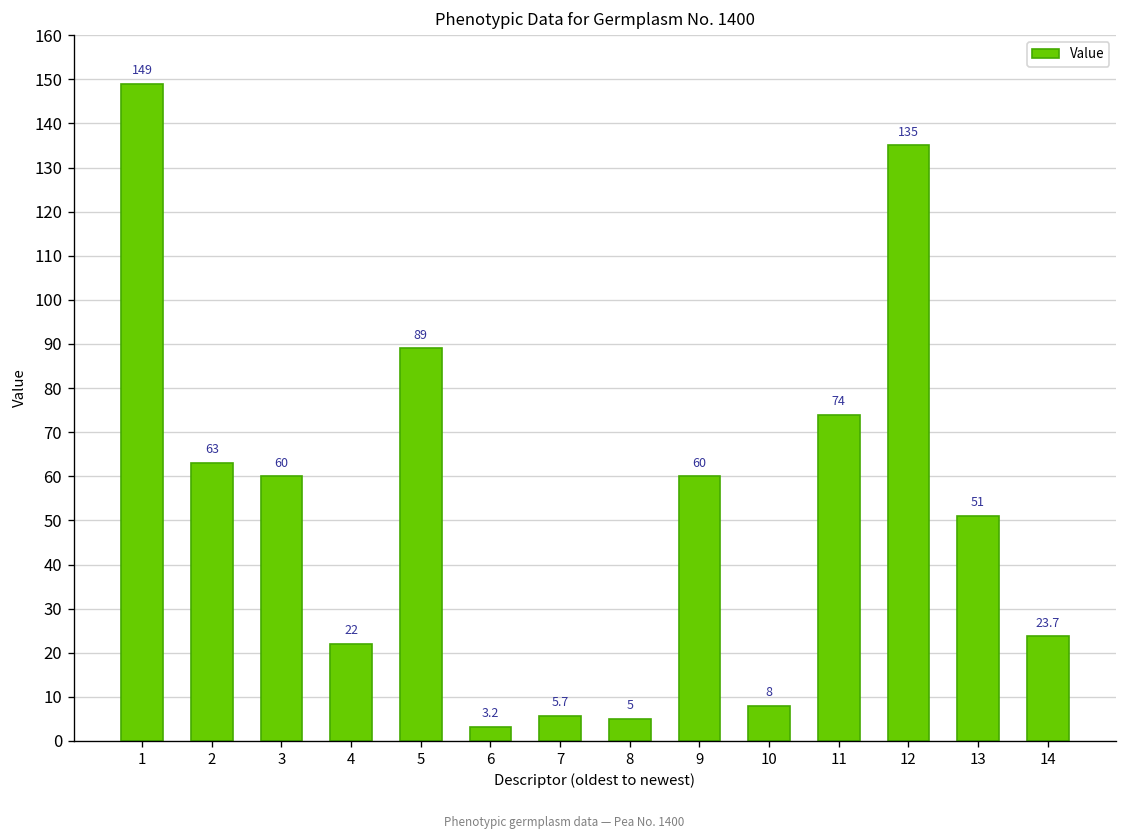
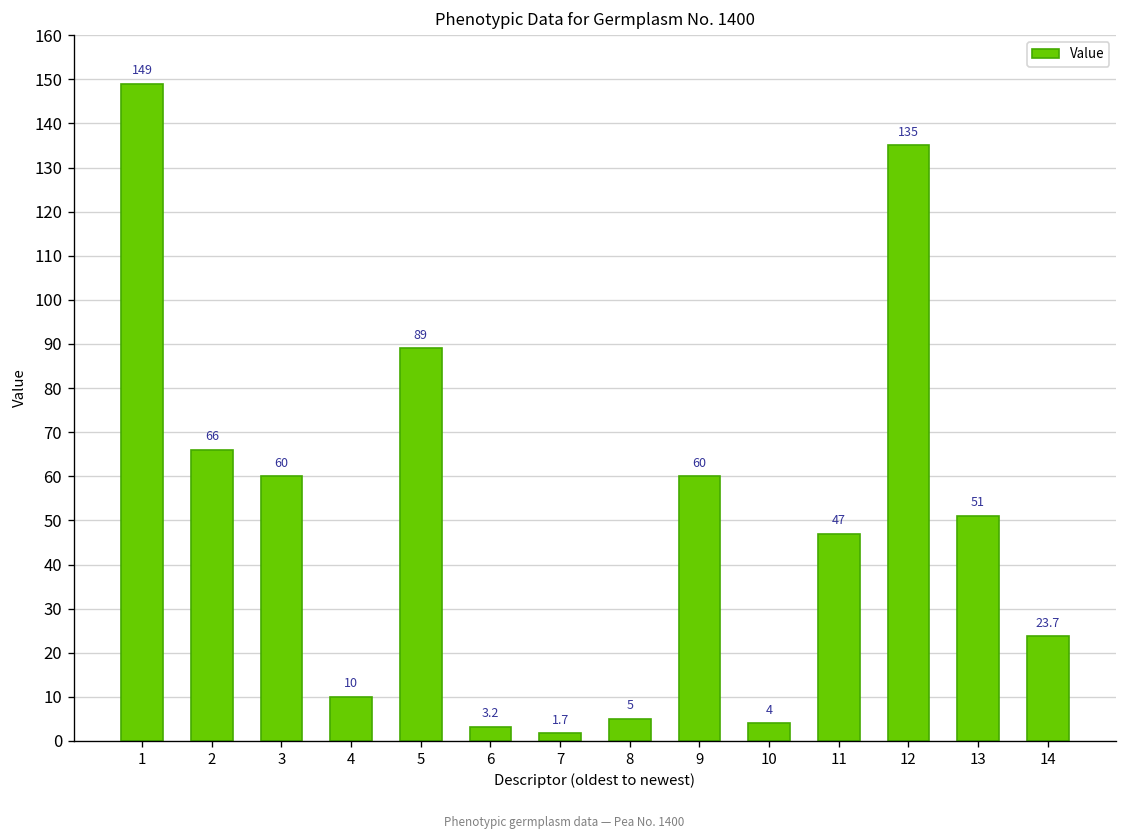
2: 63 -> 66
4: 22 -> 10
7: 5.7 -> 1.7
10: 8 -> 4
11: 74 -> 47
